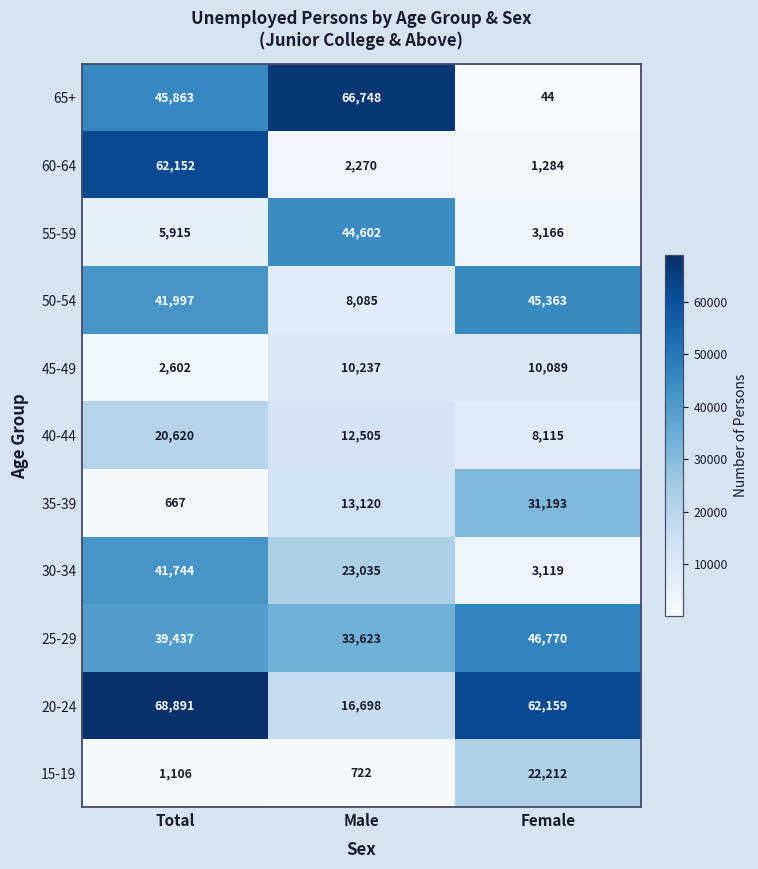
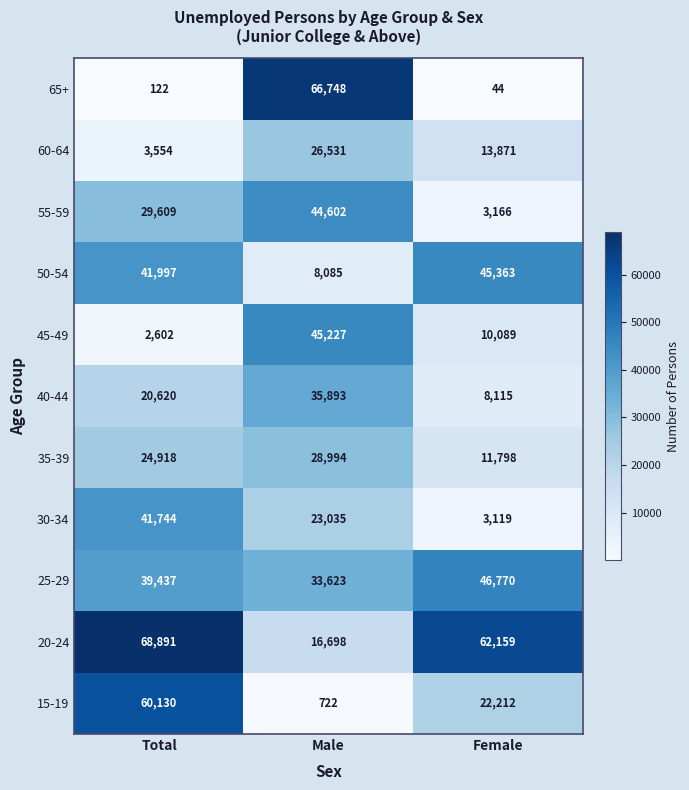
65+, Total: 45,863 -> 122
60-64, Total: 62,152 -> 3,554
60-64, Male: 2,270 -> 26,531
60-64, Female: 1,284 -> 13,871
55-59, Total: 5,915 -> 29,609
45-49, Male: 10,237 -> 45,227
40-44, Male: 12,505 -> 35,893
35-39, Total: 667 -> 24,918
35-39, Male: 13,120 -> 28,994
35-39, Female: 31,193 -> 11,798
15-19, Total: 1,106 -> 60,130
